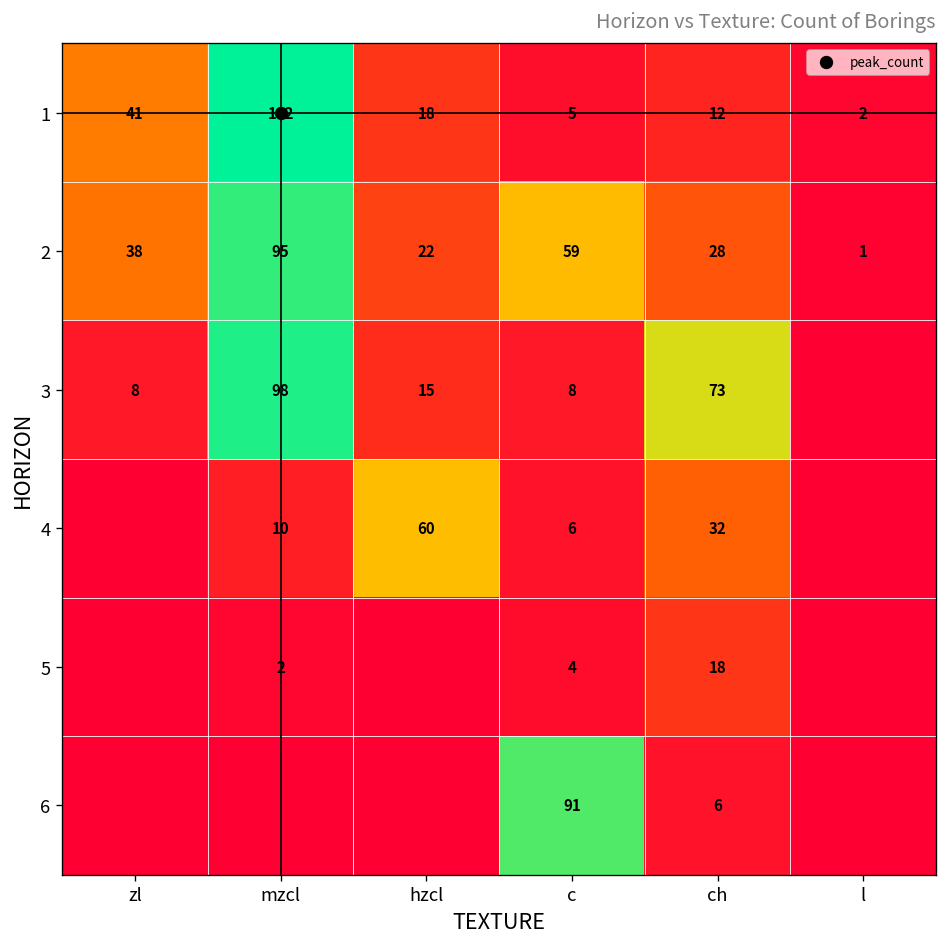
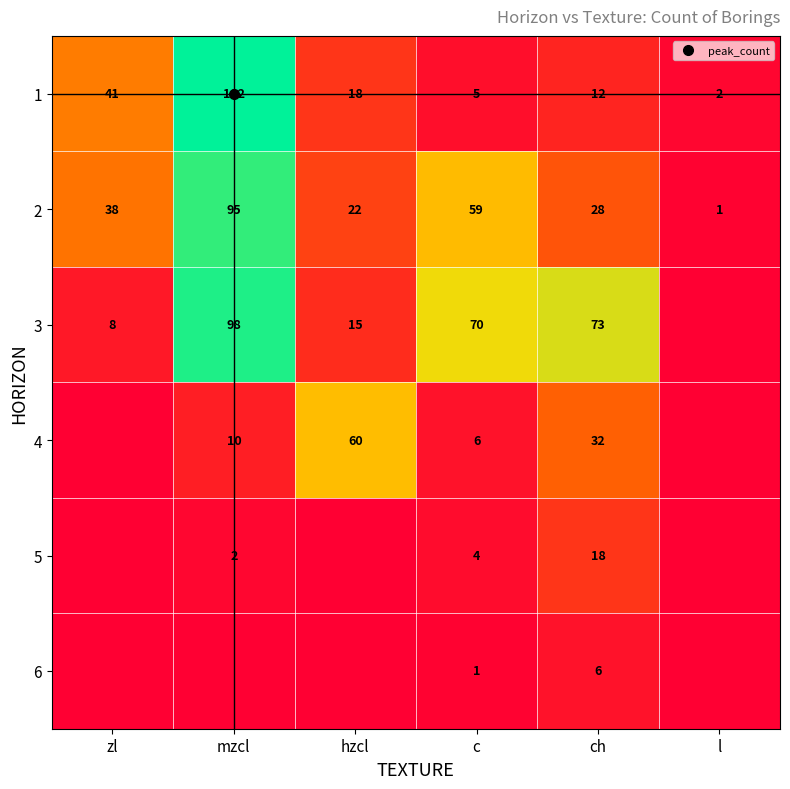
3, c: 8 -> 70
6, c: 91 -> 1
